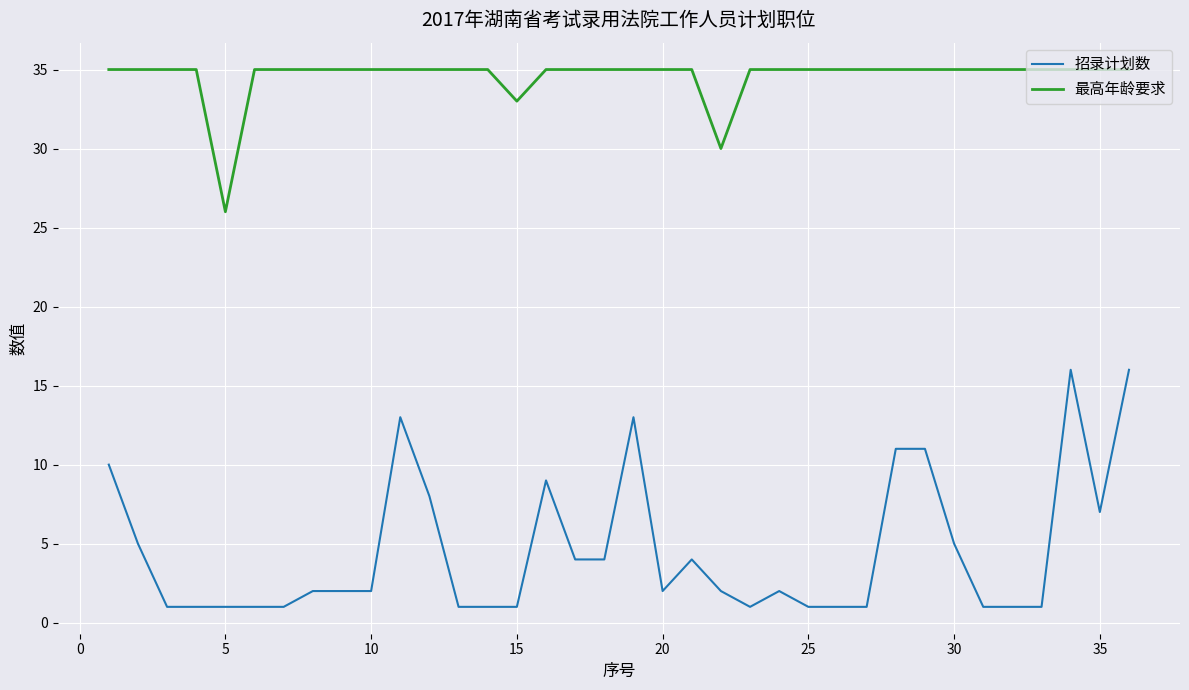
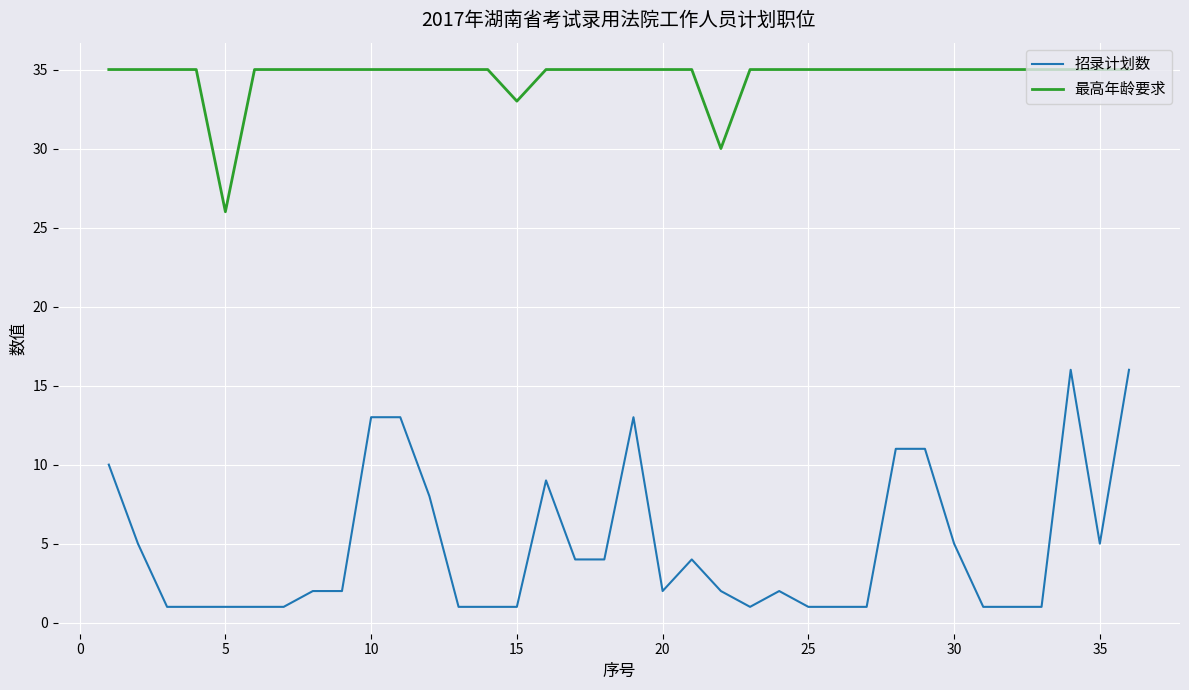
招录计划数, 10: 2 -> 13
招录计划数, 35: 7 -> 5
